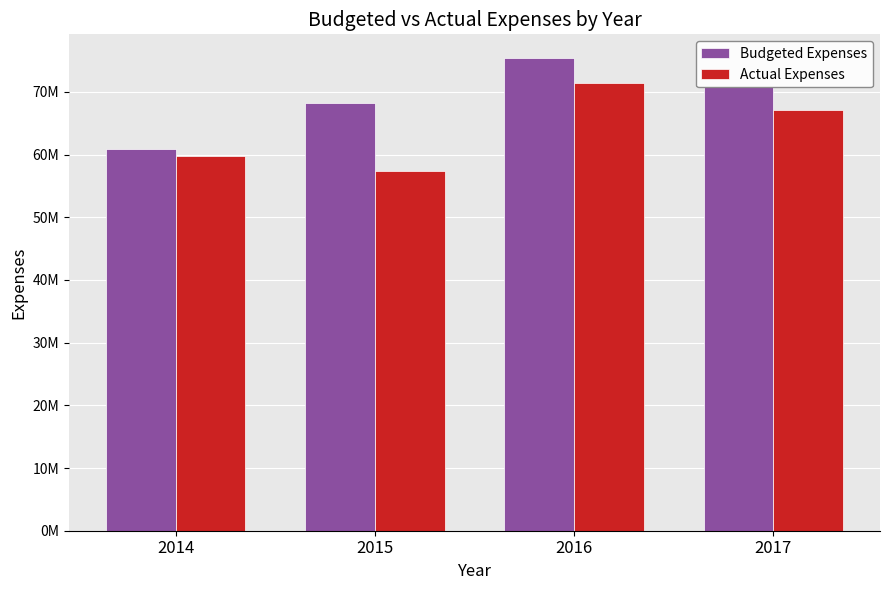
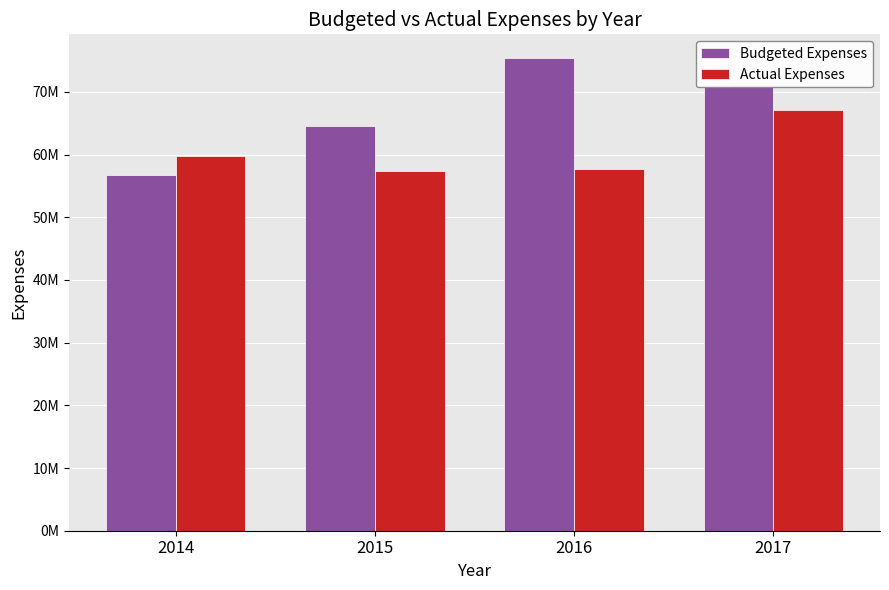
Budgeted Expenses, 2014: 61000000 -> 57000000
Budgeted Expenses, 2015: 68000000 -> 64000000
Actual Expenses, 2016: 71000000 -> 58000000
